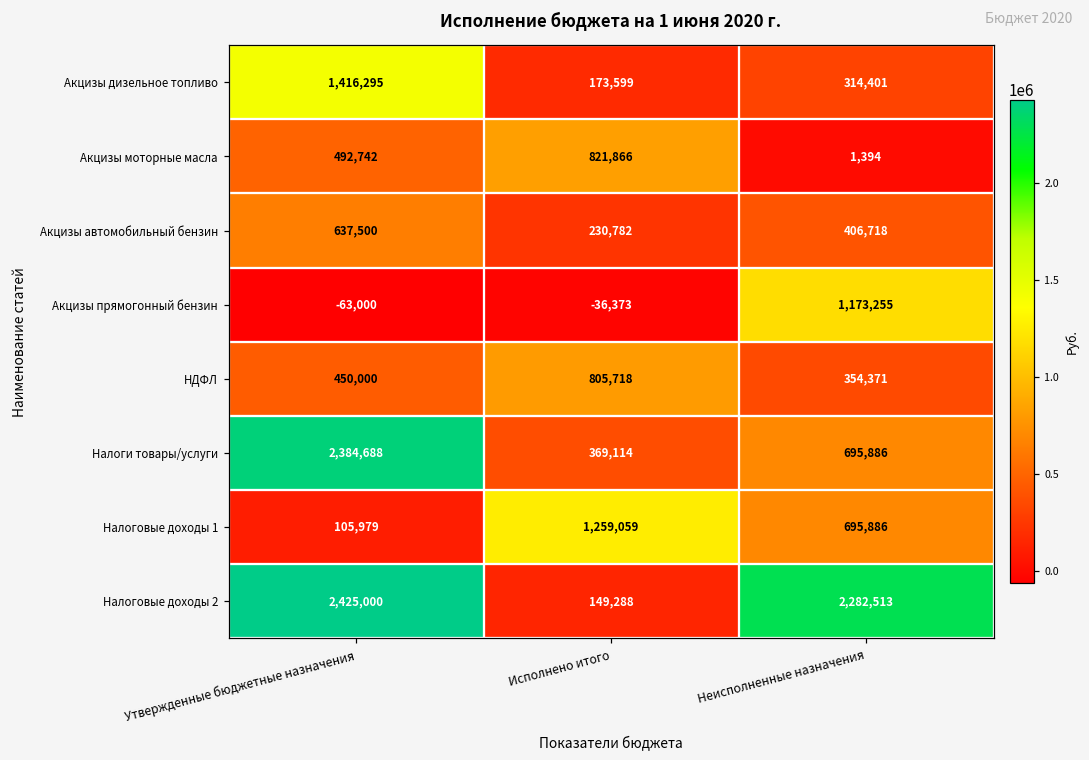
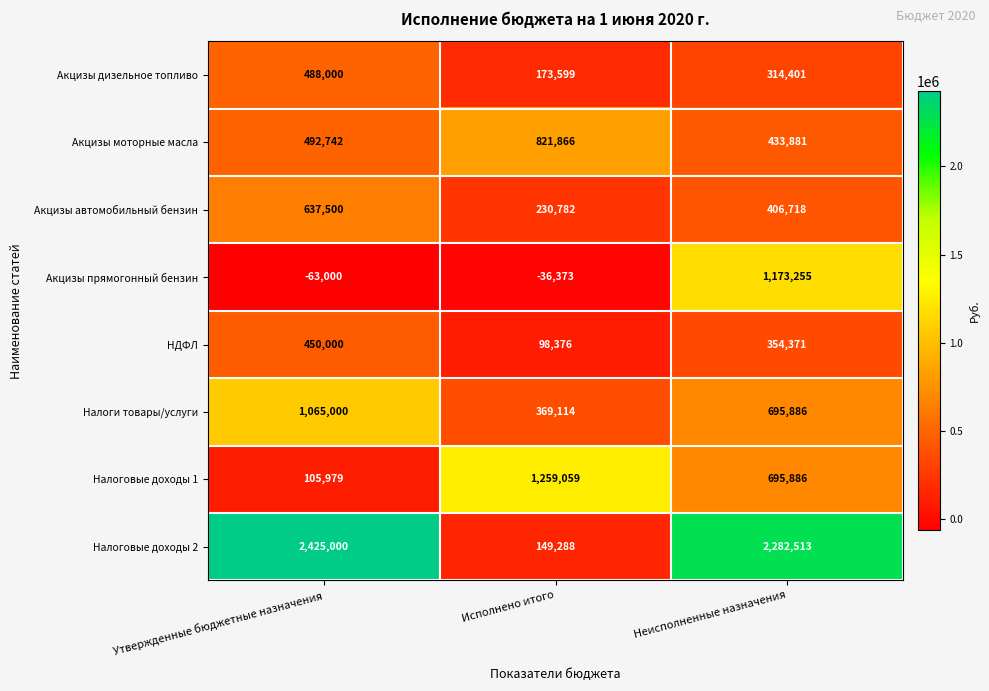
Акцизы дизельное топливо, Утвержденные бюджетные назначения: 1,416,295 -> 488,000
Акцизы моторные масла, Неисполненные назначения: 1,394 -> 433,881
НДФЛ, Исполнено итого: 805,718 -> 98,376
Налоги товары/услуги, Утвержденные бюджетные назначения: 2,384,688 -> 1,065,000
